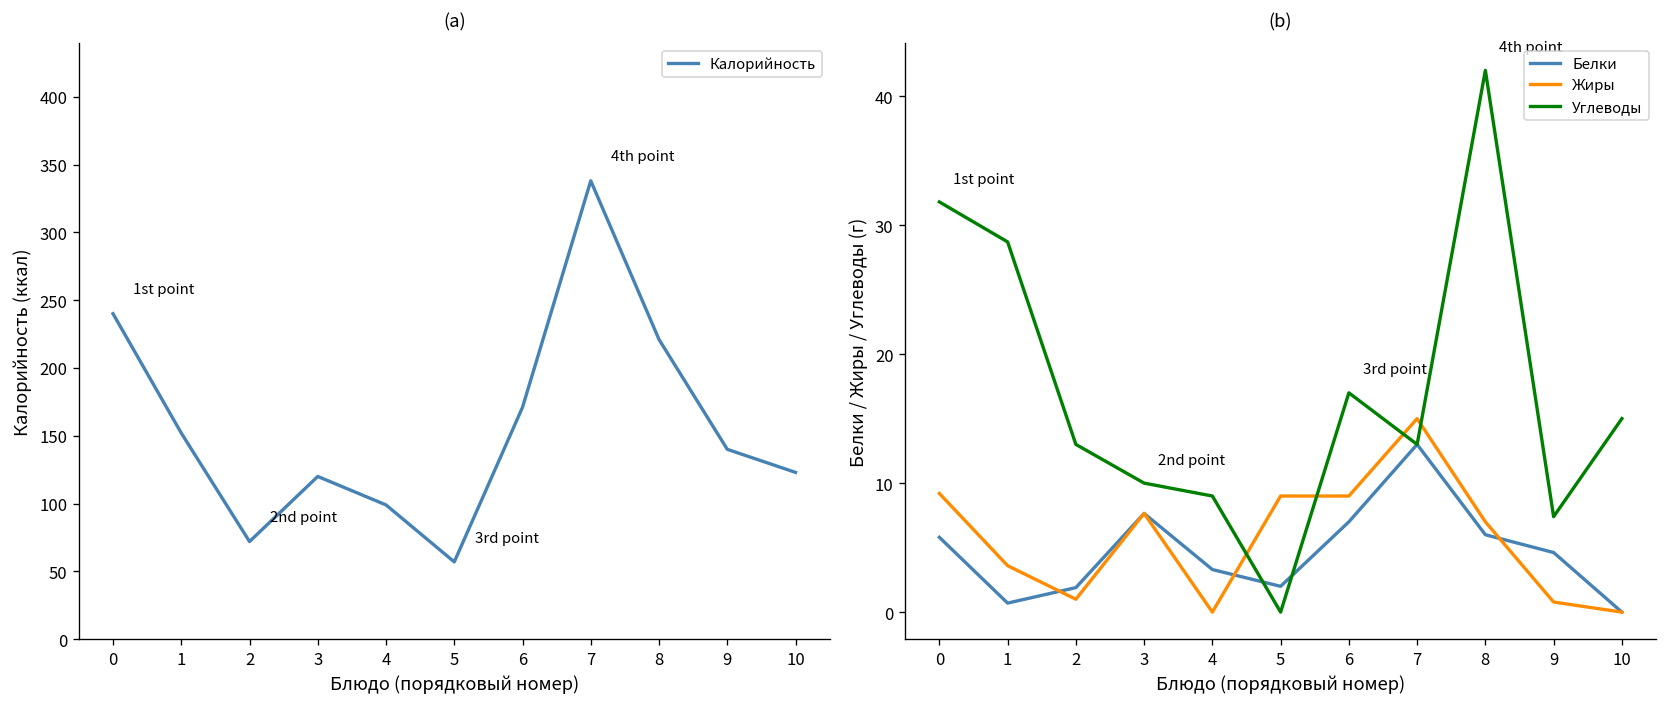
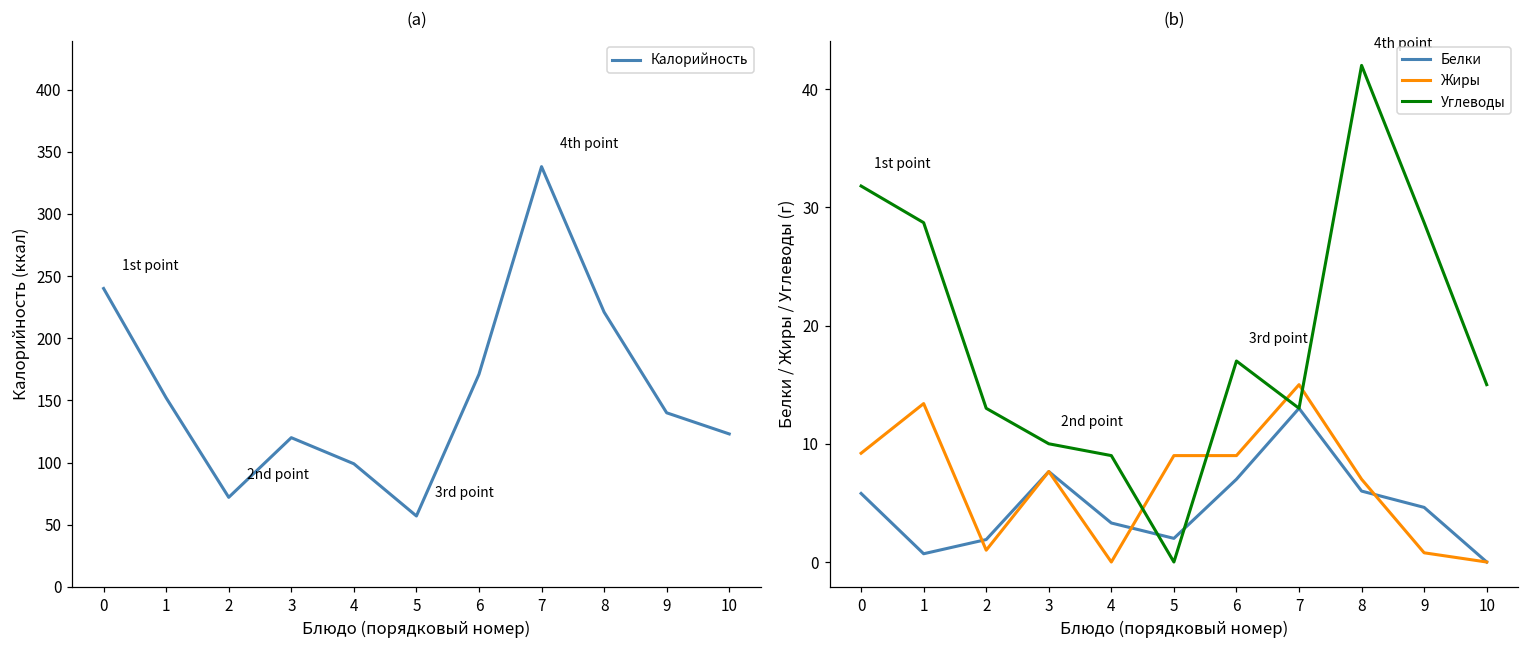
(b), Жиры, 1: 3.6 -> 13.4
(b), Углеводы, 9: 7.4 -> 28.7
